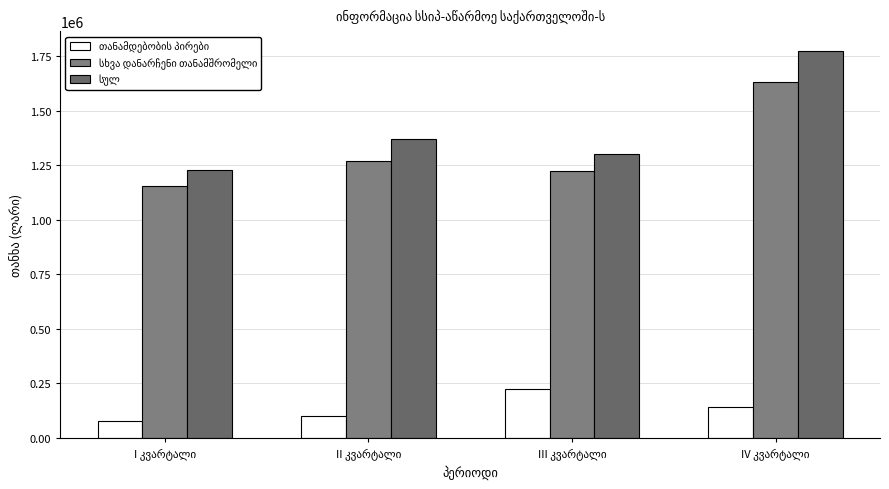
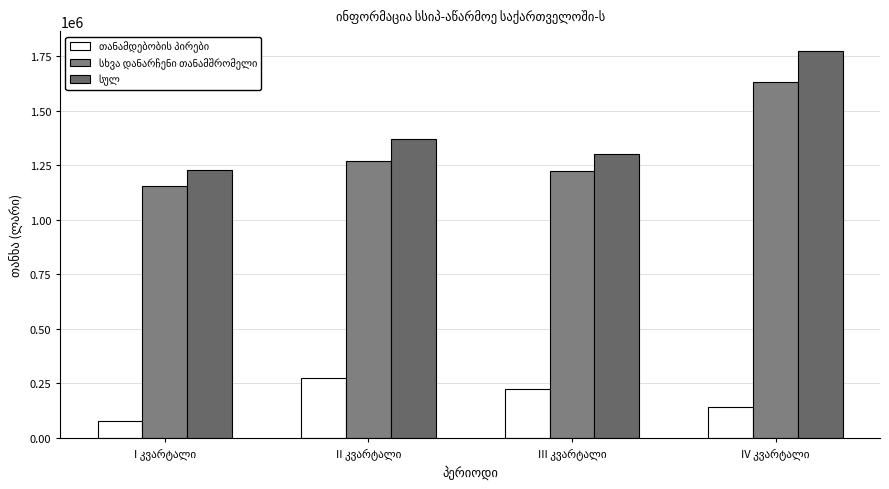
თანამდებობის პირები, II კვარტალი: 100000 -> 270000
